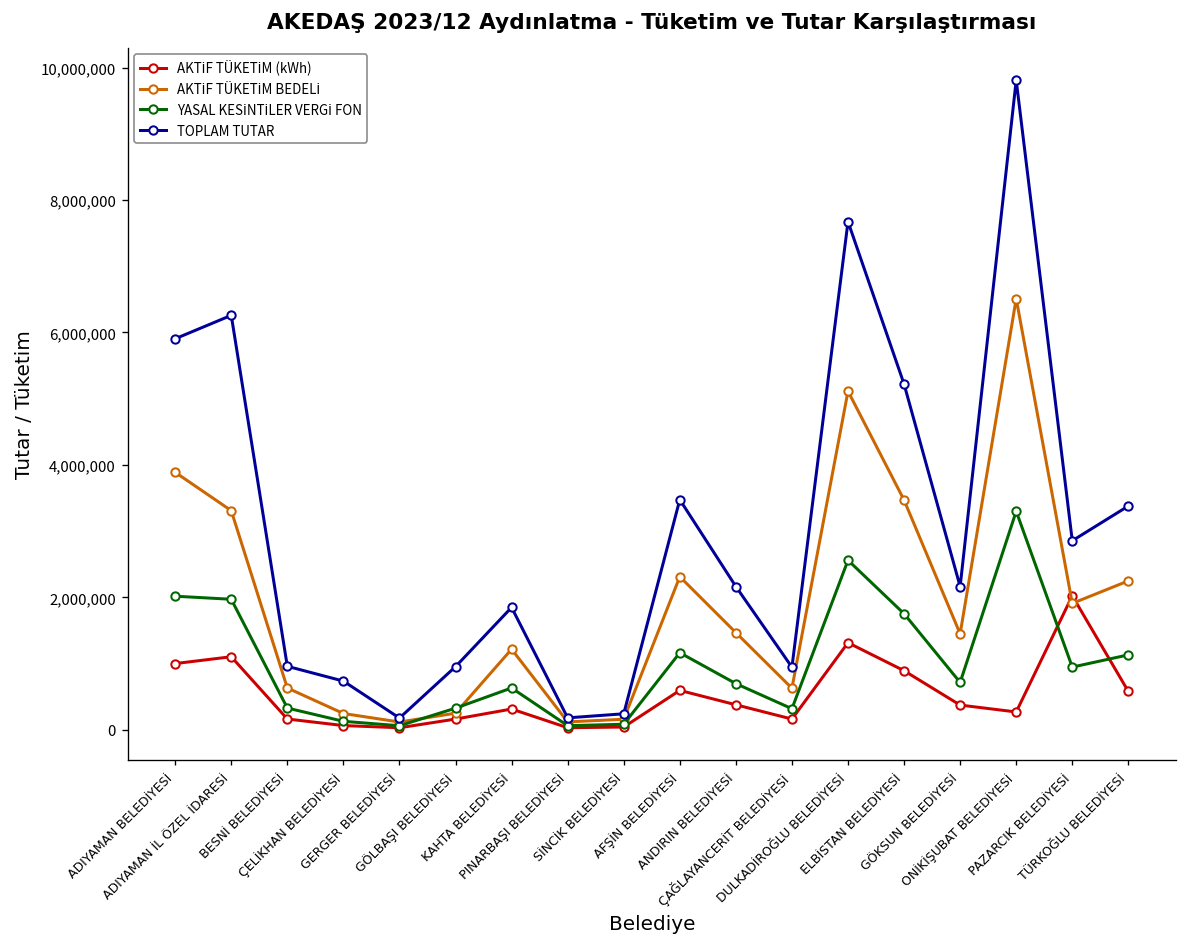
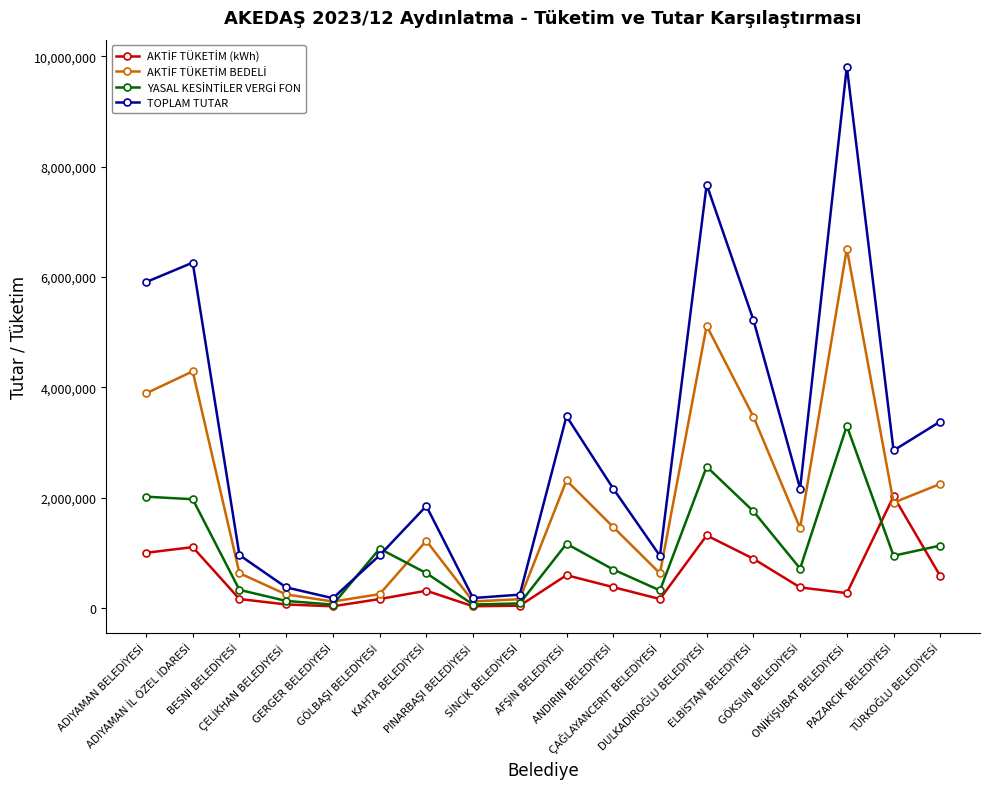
AKTİF TÜKETİM BEDELİ, ADIYAMAN İL ÖZEL İDARESİ: 3,300,000 -> 4,300,000
TOPLAM TUTAR, ÇELİKHAN BELEDİYESİ: 700,000 -> 400,000
YASAL KESİNTİLER VERGİ FON, GÖLBAŞI BELEDİYESİ: 300,000 -> 1,100,000
